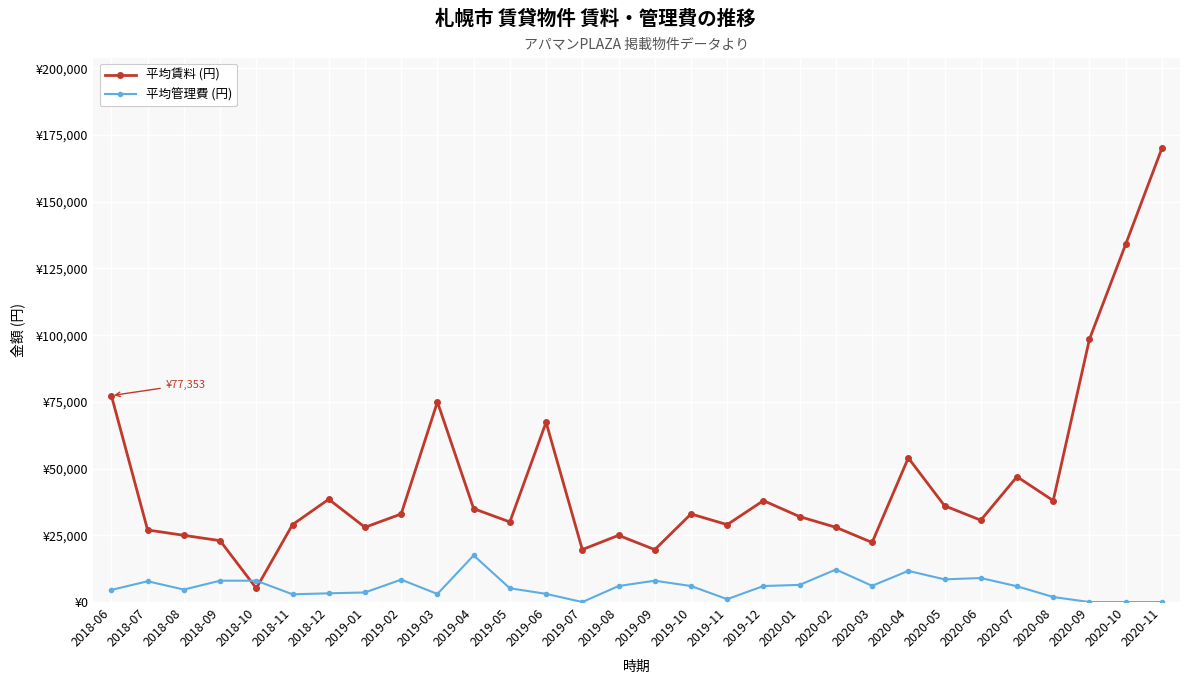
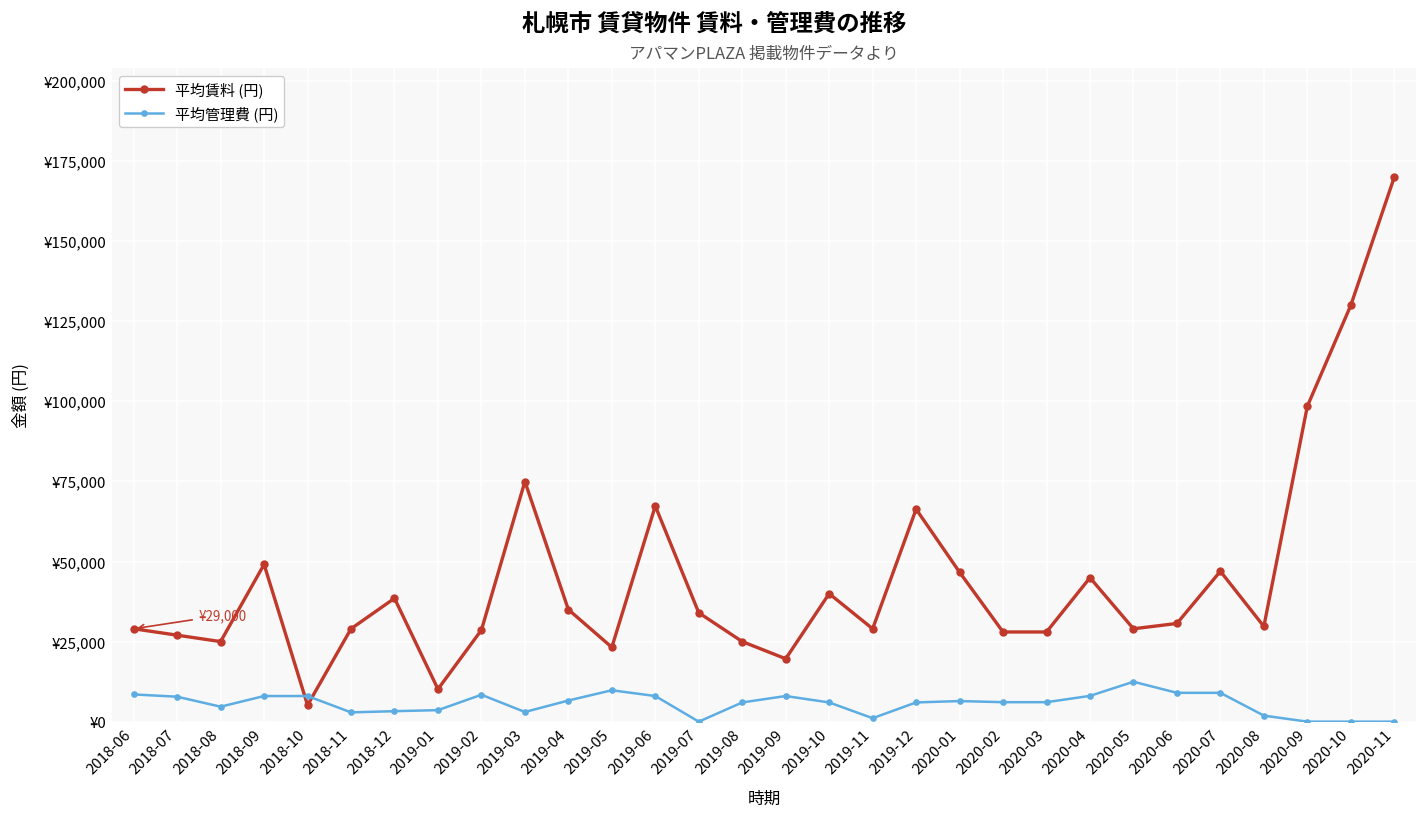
平均賃料 (円), 2018-06: ¥77,353 -> ¥29,000
平均管理費 (円), 2018-06: ¥5,000 -> ¥9,000
平均賃料 (円), 2018-09: ¥23,000 -> ¥49,000
平均賃料 (円), 2019-01: ¥28,000 -> ¥10,000
平均賃料 (円), 2019-02: ¥33,000 -> ¥29,000
平均管理費 (円), 2019-04: ¥17,000 -> ¥7,000
平均賃料 (円), 2019-05: ¥30,000 -> ¥23,000
平均管理費 (円), 2019-05: ¥5,000 -> ¥10,000
平均管理費 (円), 2019-06: ¥3,000 -> ¥8,000
平均賃料 (円), 2019-07: ¥20,000 -> ¥34,000
平均賃料 (円), 2019-10: ¥33,000 -> ¥40,000
平均賃料 (円), 2019-12: ¥38,000 -> ¥66,000
平均賃料 (円), 2020-01: ¥32,000 -> ¥47,000
平均管理費 (円), 2020-02: ¥12,000 -> ¥6,000
平均賃料 (円), 2020-03: ¥22,000 -> ¥28,000
平均賃料 (円), 2020-04: ¥54,000 -> ¥45,000
平均管理費 (円), 2020-04: ¥12,000 -> ¥8,000
平均賃料 (円), 2020-05: ¥36,000 -> ¥29,000
平均管理費 (円), 2020-05: ¥9,000 -> ¥12,000
平均管理費 (円), 2020-07: ¥6,000 -> ¥9,000
平均賃料 (円), 2020-08: ¥38,000 -> ¥30,000
平均賃料 (円), 2020-10: ¥134,000 -> ¥130,000
